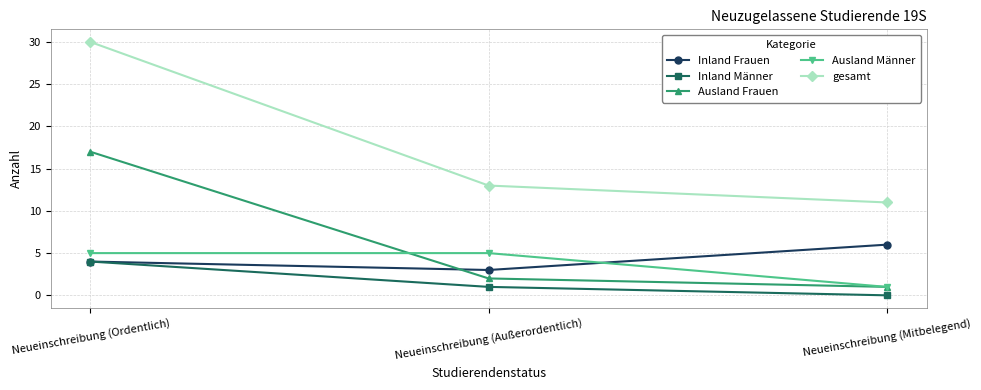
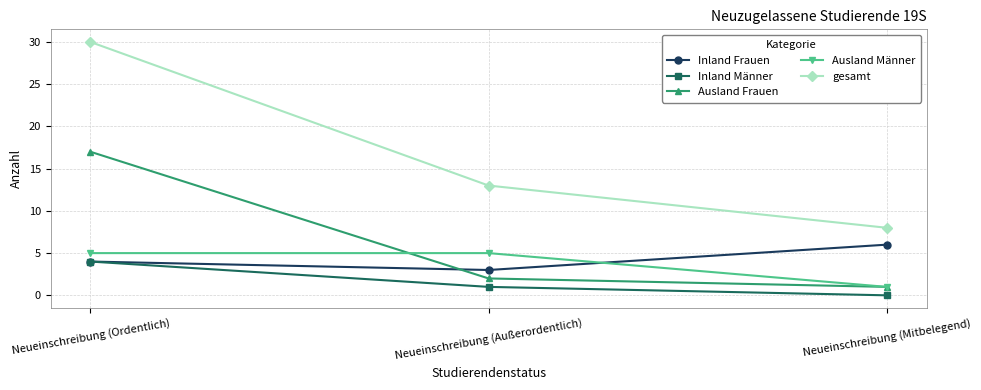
gesamt, Neueinschreibung (Mitbelegend): 11 -> 8
